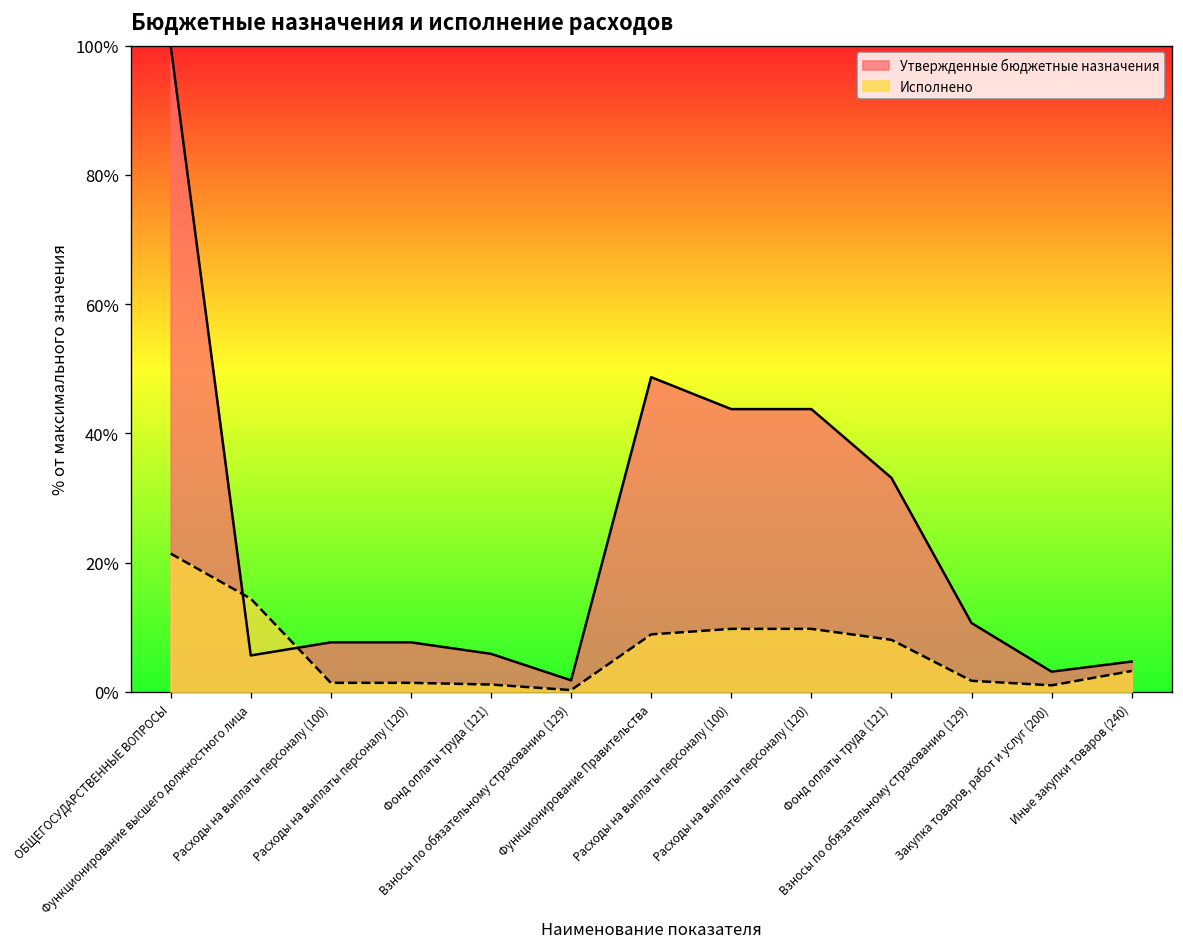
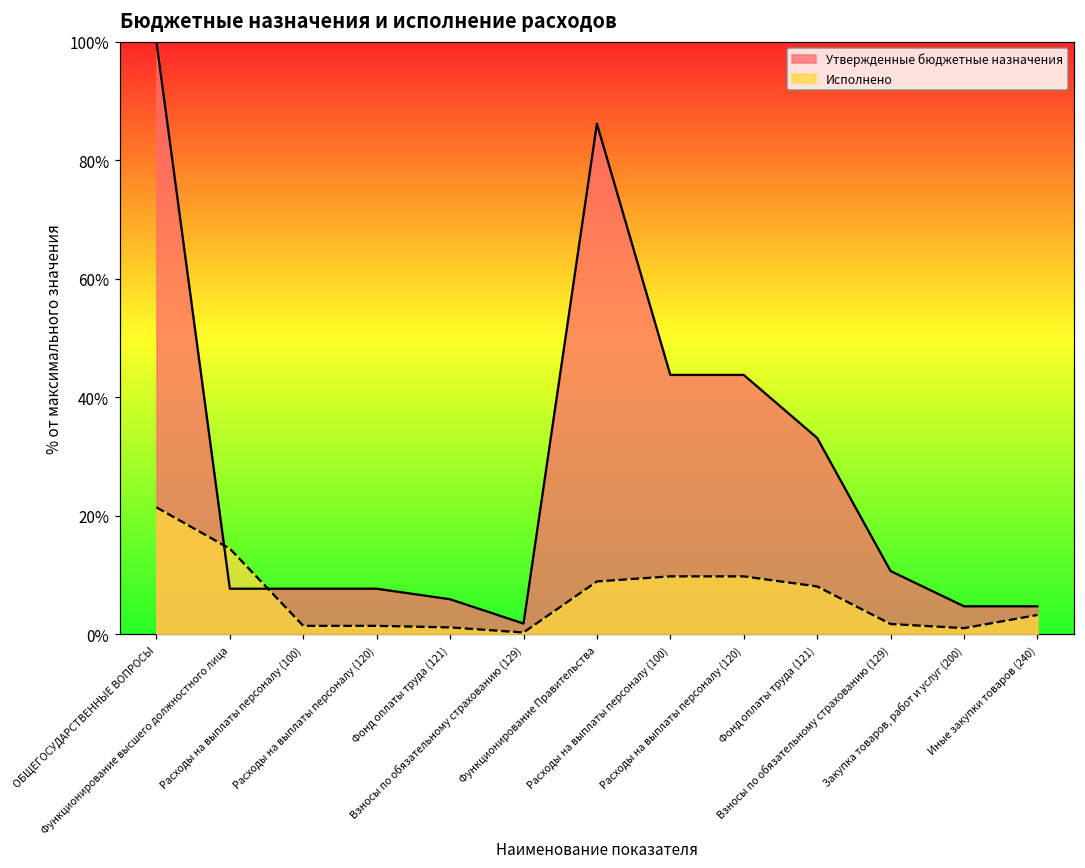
Утвержденные бюджетные назначения, Функционирование высшего должностного лица: 6% -> 8%
Утвержденные бюджетные назначения, Функционирование Правительства: 49% -> 86%
Утвержденные бюджетные назначения, Закупка товаров, работ и услуг (200): 3% -> 5%
